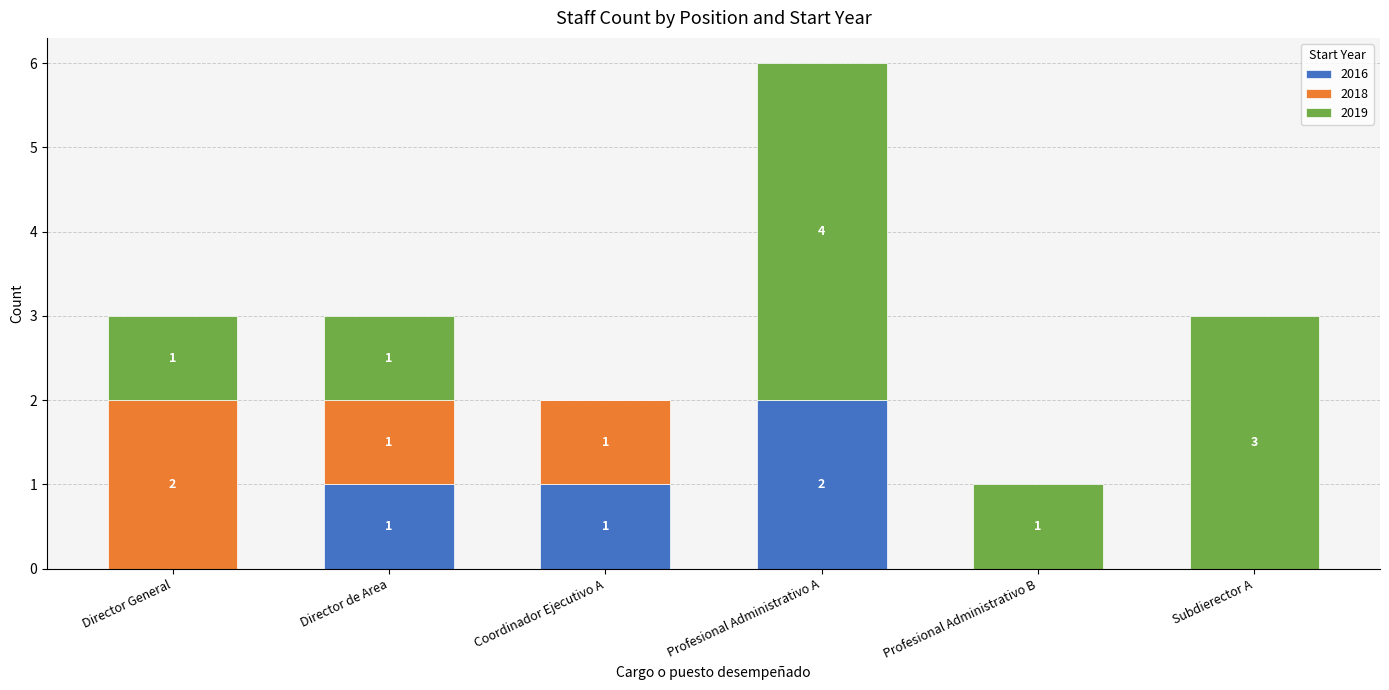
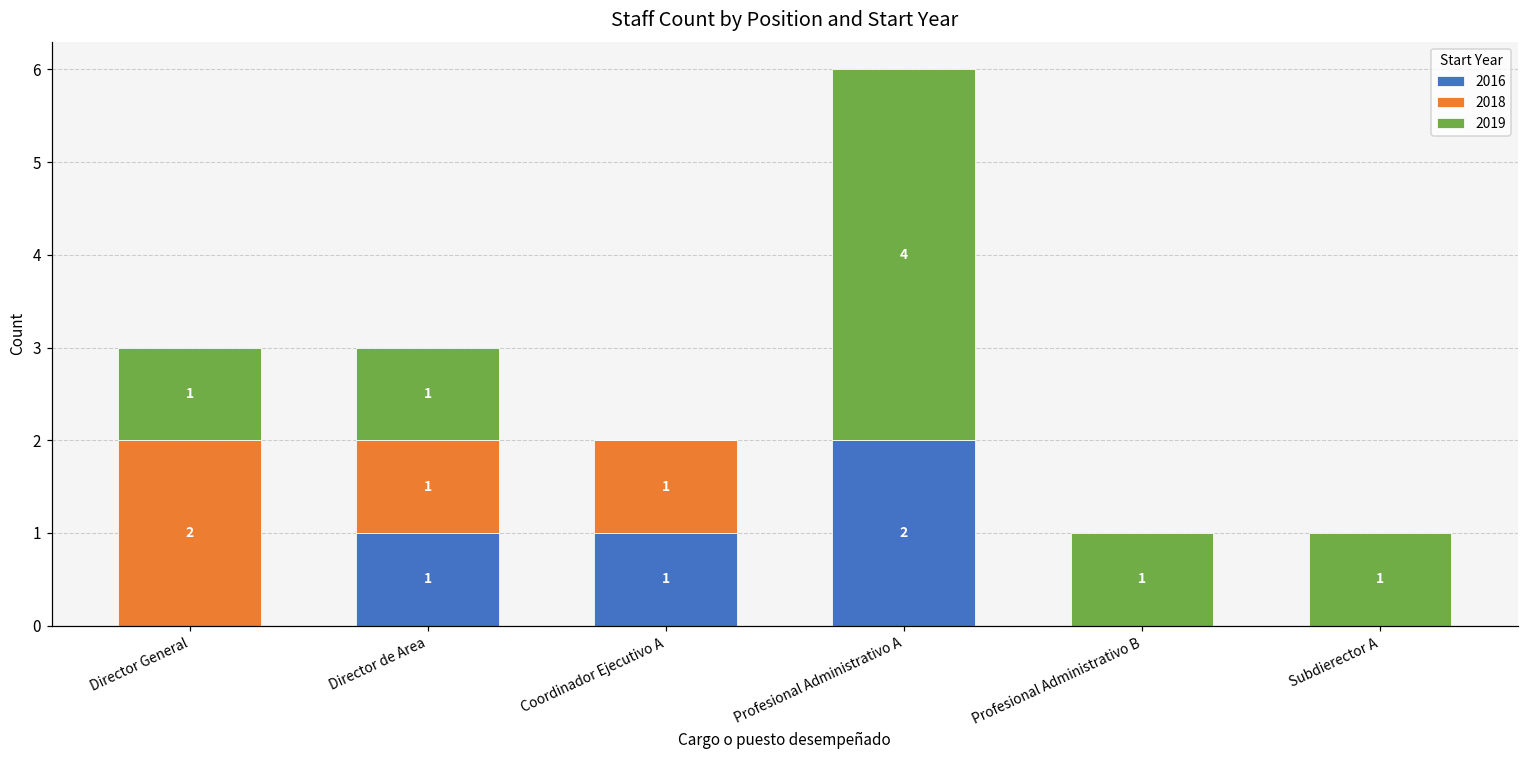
2019, Subdierector A: 3 -> 1
